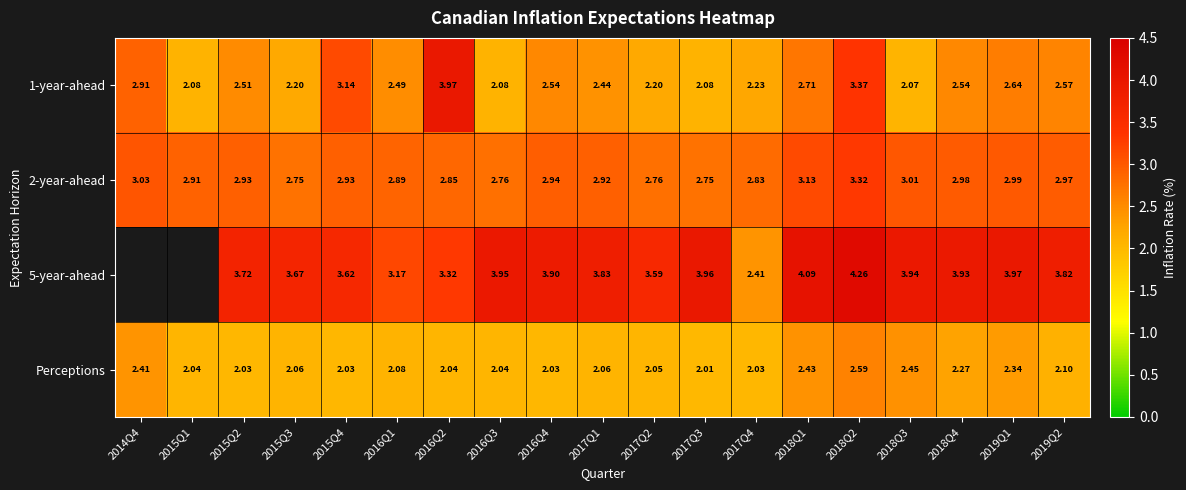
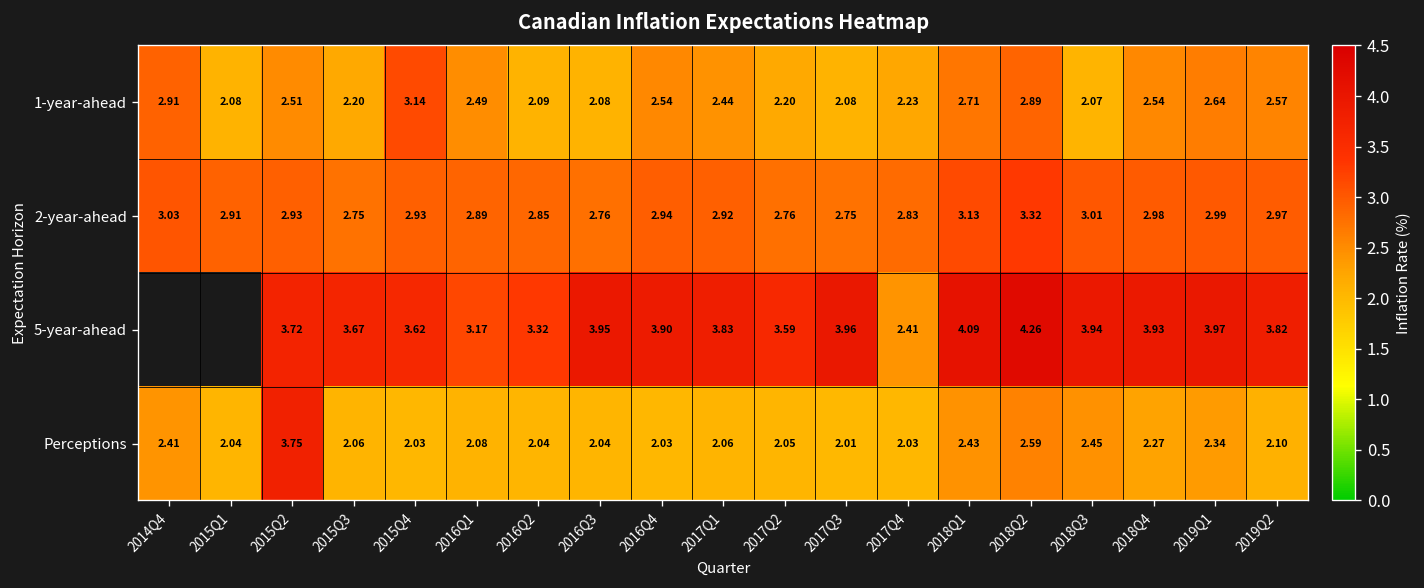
1-year-ahead, 2016Q2: 3.97 -> 2.09
1-year-ahead, 2018Q2: 3.37 -> 2.89
Perceptions, 2015Q2: 2.03 -> 3.75
